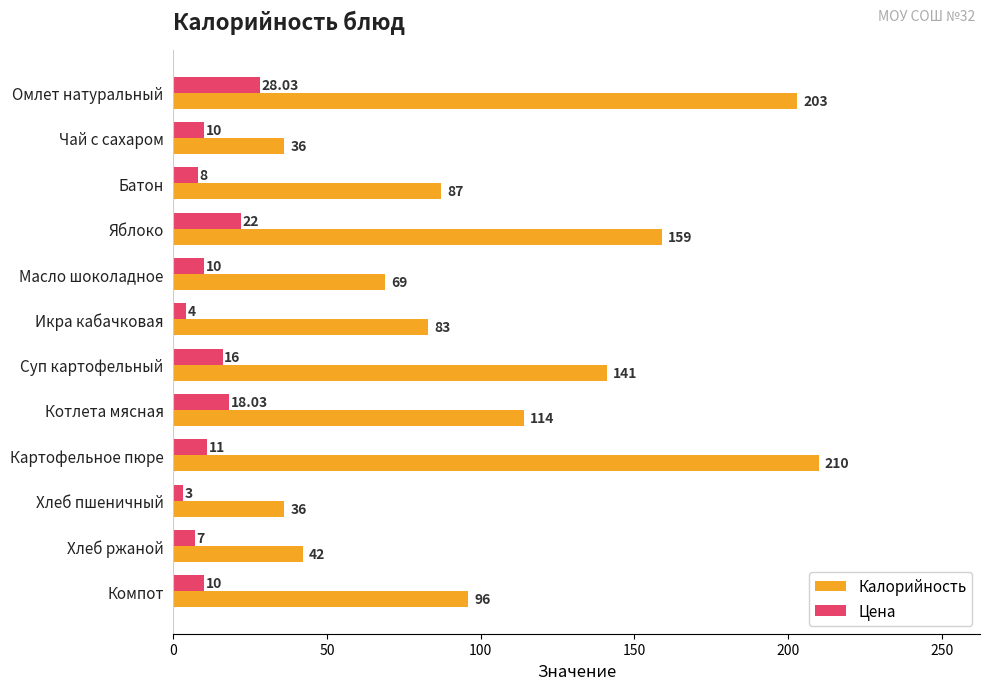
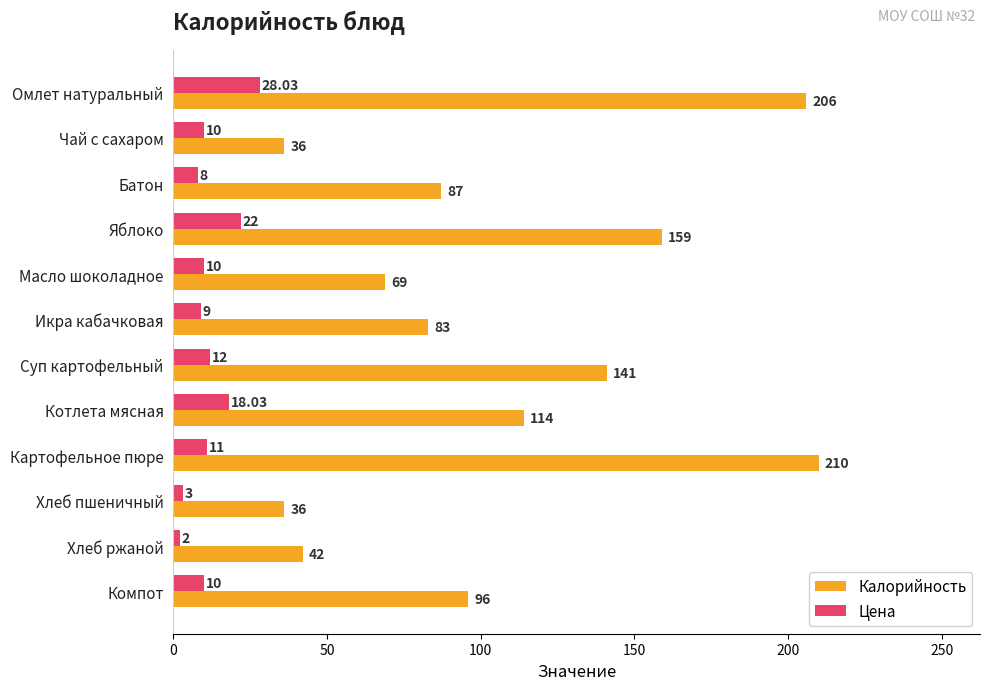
Калорийность, Омлет натуральный: 203 -> 206
Цена, Икра кабачковая: 4 -> 9
Цена, Суп картофельный: 16 -> 12
Цена, Хлеб ржаной: 7 -> 2
